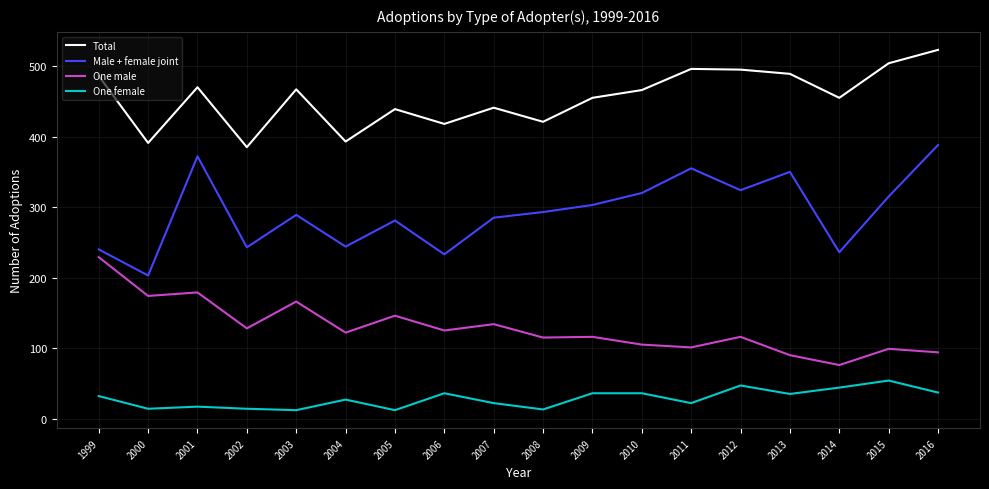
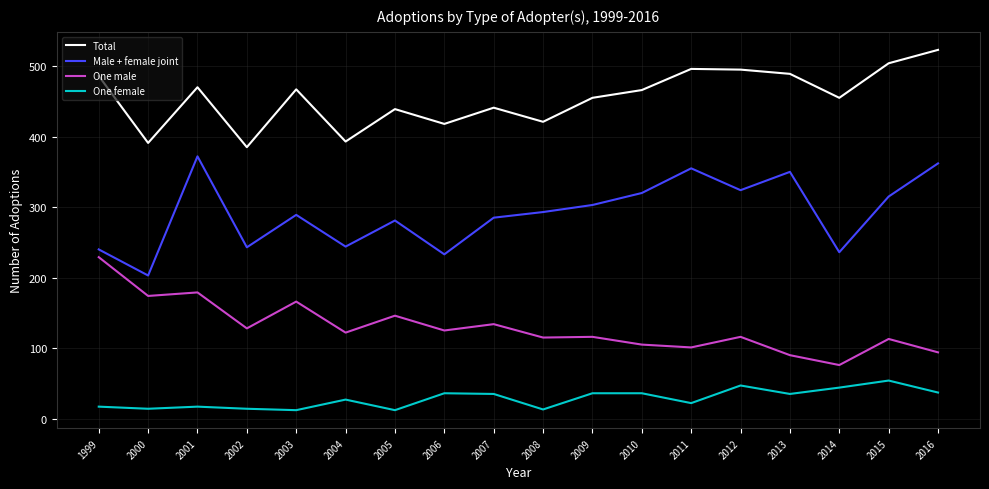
One female, 1999: 30 -> 20
One female, 2007: 20 -> 40
One male, 2015: 100 -> 110
Male + female joint, 2016: 390 -> 360
